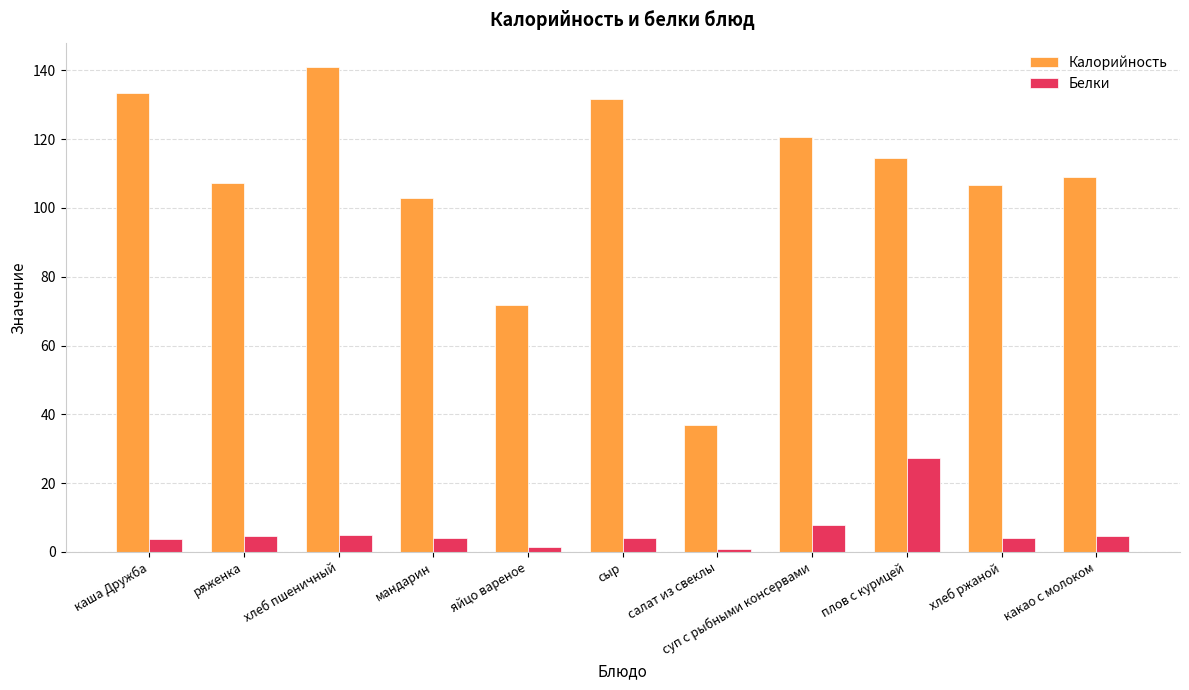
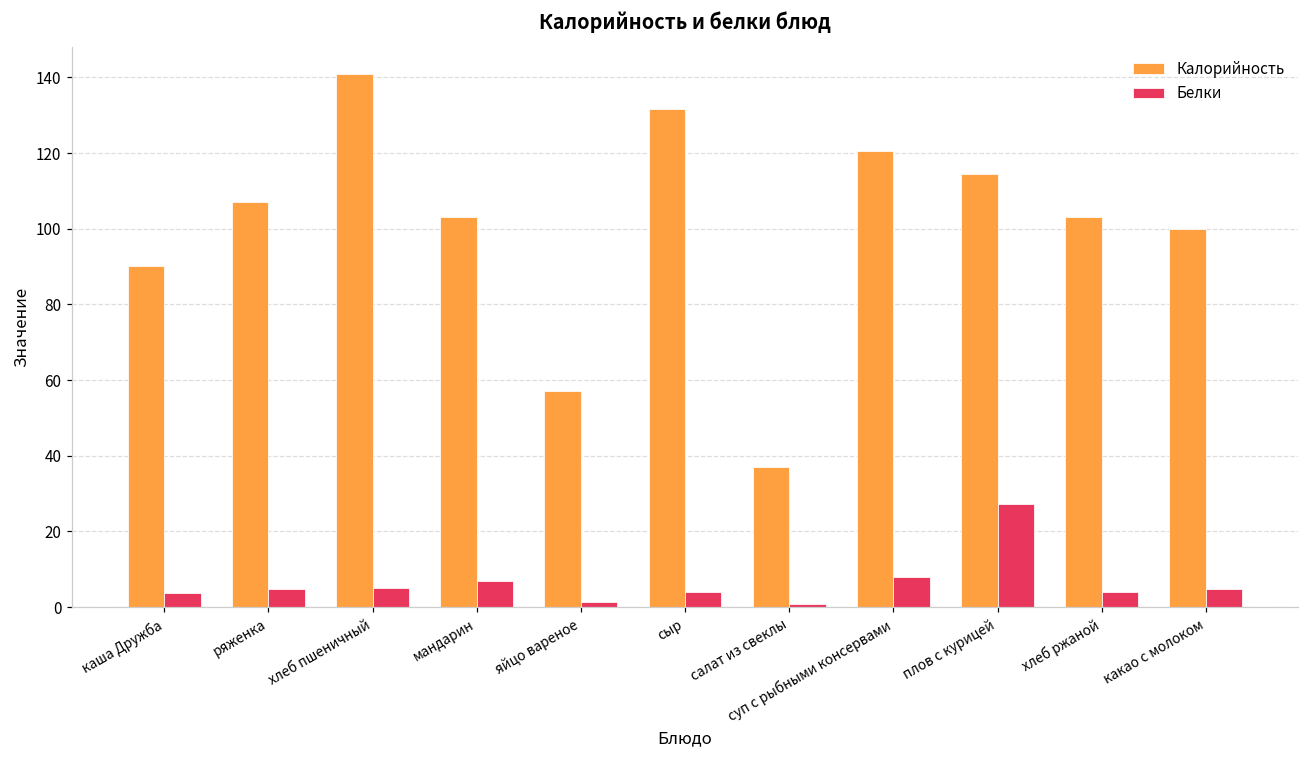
Калорийность, каша Дружба: 134 -> 90
Белки, мандарин: 4 -> 7
Калорийность, яйцо вареное: 72 -> 57
Калорийность, хлеб ржаной: 107 -> 103
Калорийность, какао с молоком: 109 -> 100
